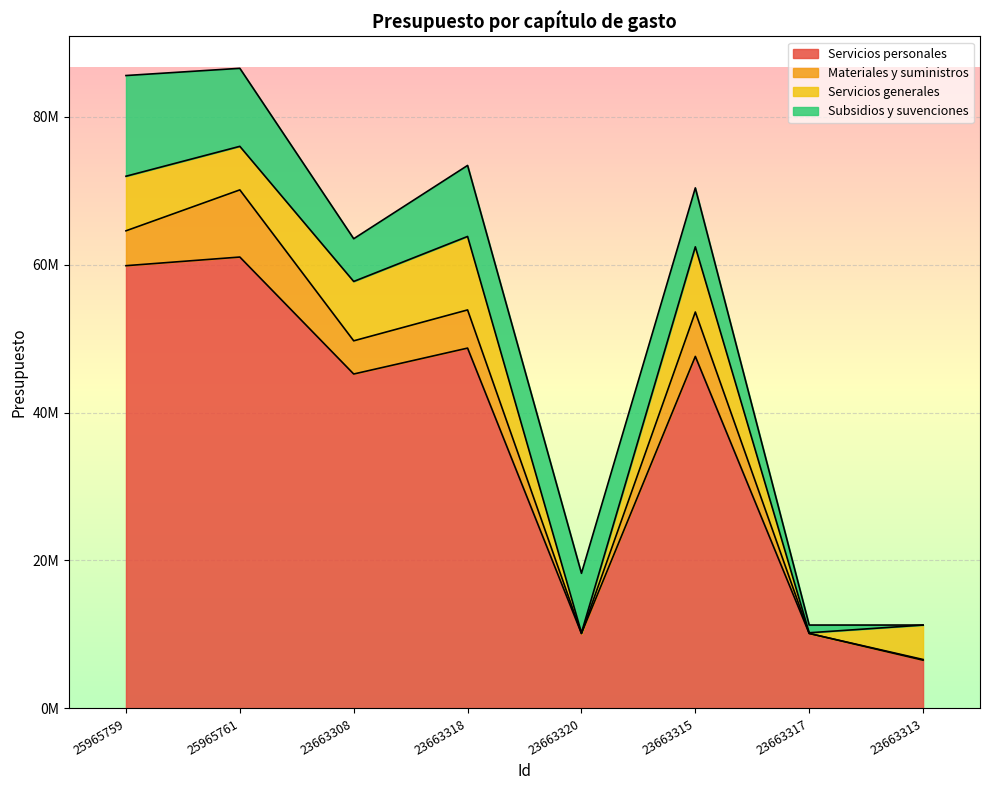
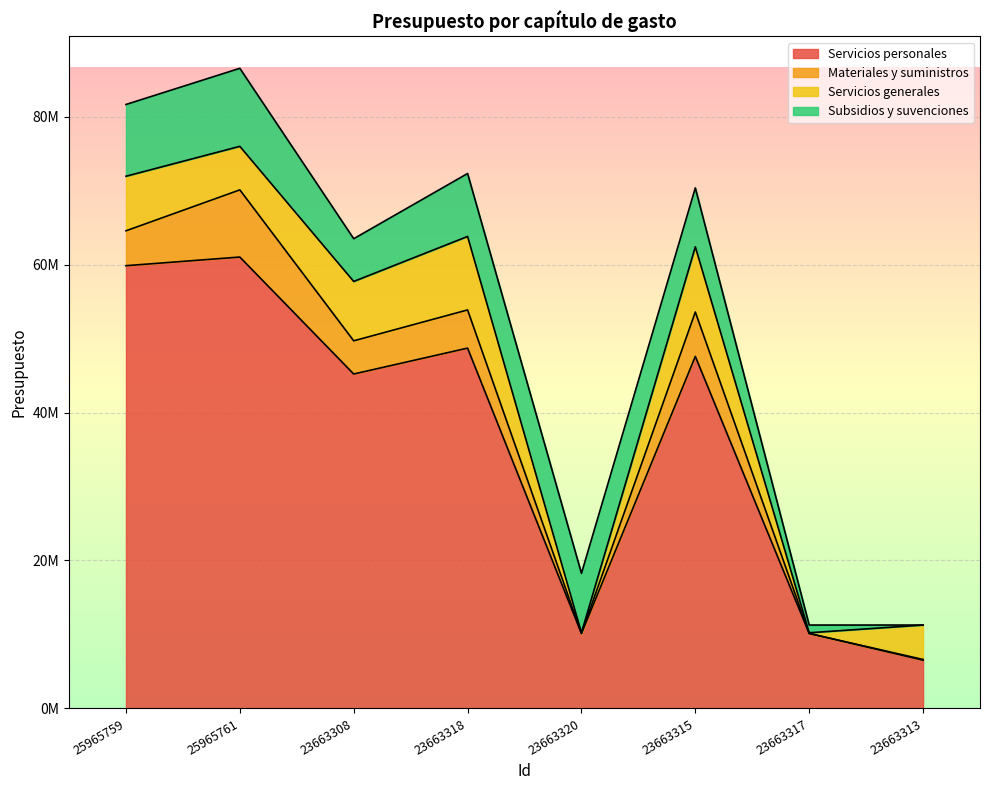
Subsidios y suvenciones, 25965759: 14000000 -> 10000000
Subsidios y suvenciones, 23663318: 10000000 -> 9000000
